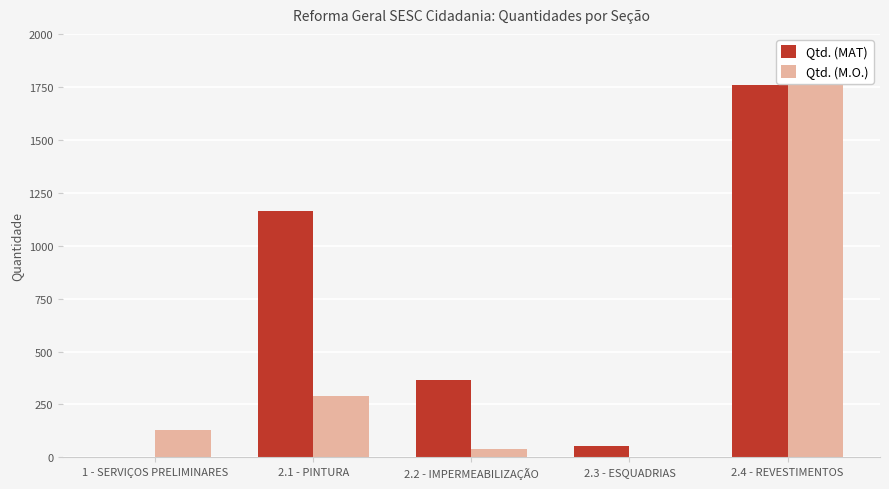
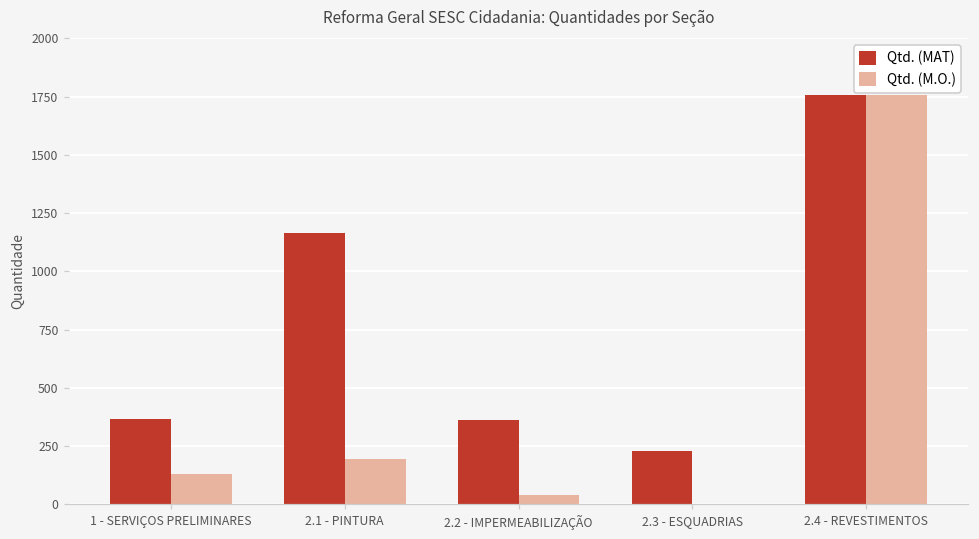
Qtd. (MAT), 1 - SERVIÇOS PRELIMINARES: 0 -> 370
Qtd. (M.O.), 2.1 - PINTURA: 290 -> 190
Qtd. (MAT), 2.3 - ESQUADRIAS: 50 -> 230
